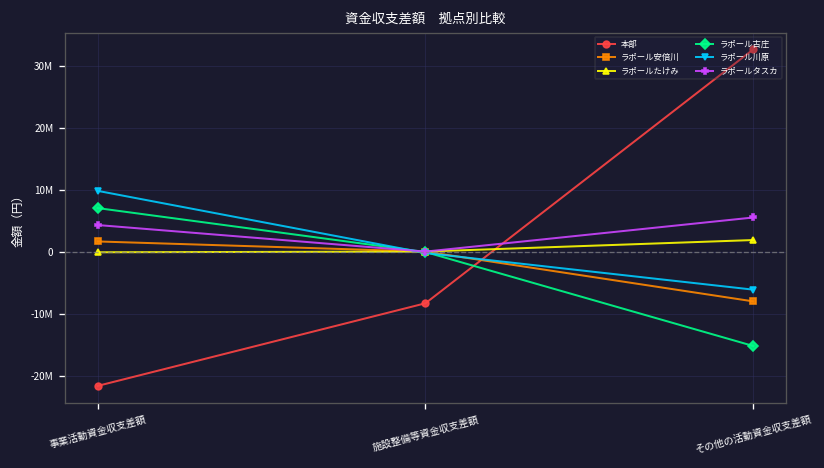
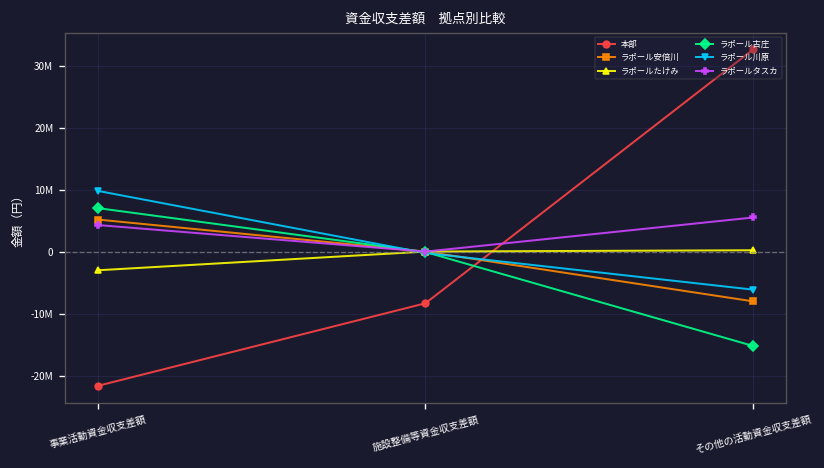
ラポール安倍川, 事業活動資金収支差額: 2000000 -> 5000000
ラポールたけみ, 事業活動資金収支差額: 0 -> -3000000
ラポールたけみ, その他の活動資金収支差額: 2000000 -> 0
